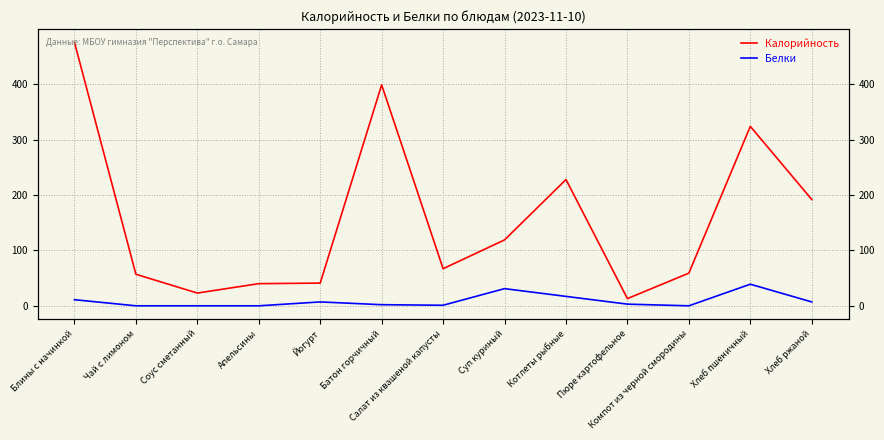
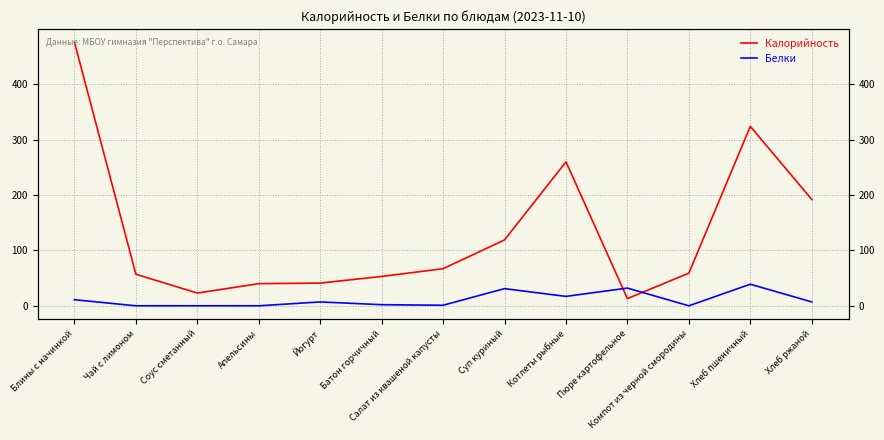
Калорийность, Батон горчичный: 400 -> 50
Калорийность, Котлеты рыбные: 230 -> 260
Белки, Пюре картофельное: 0 -> 30
